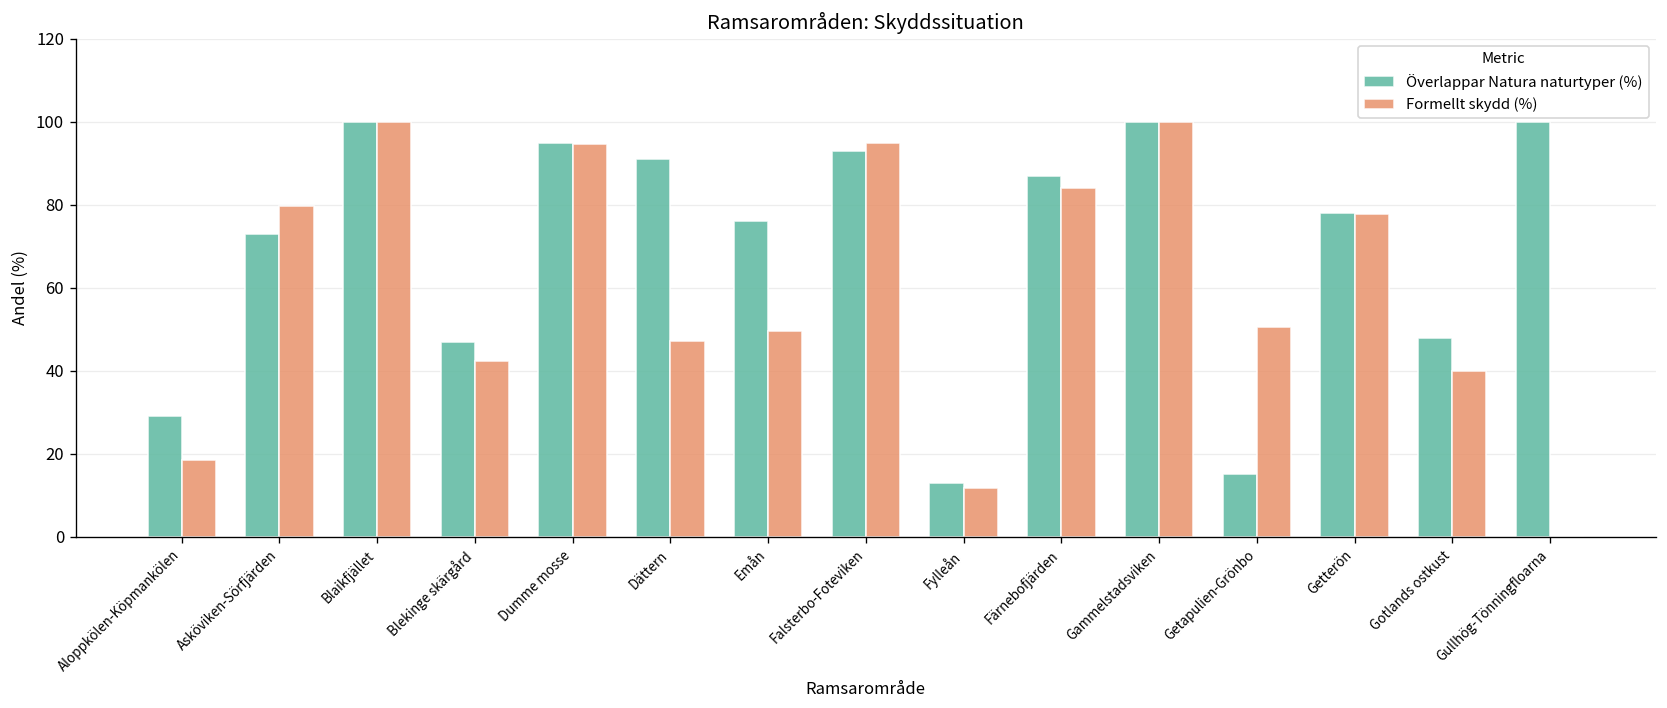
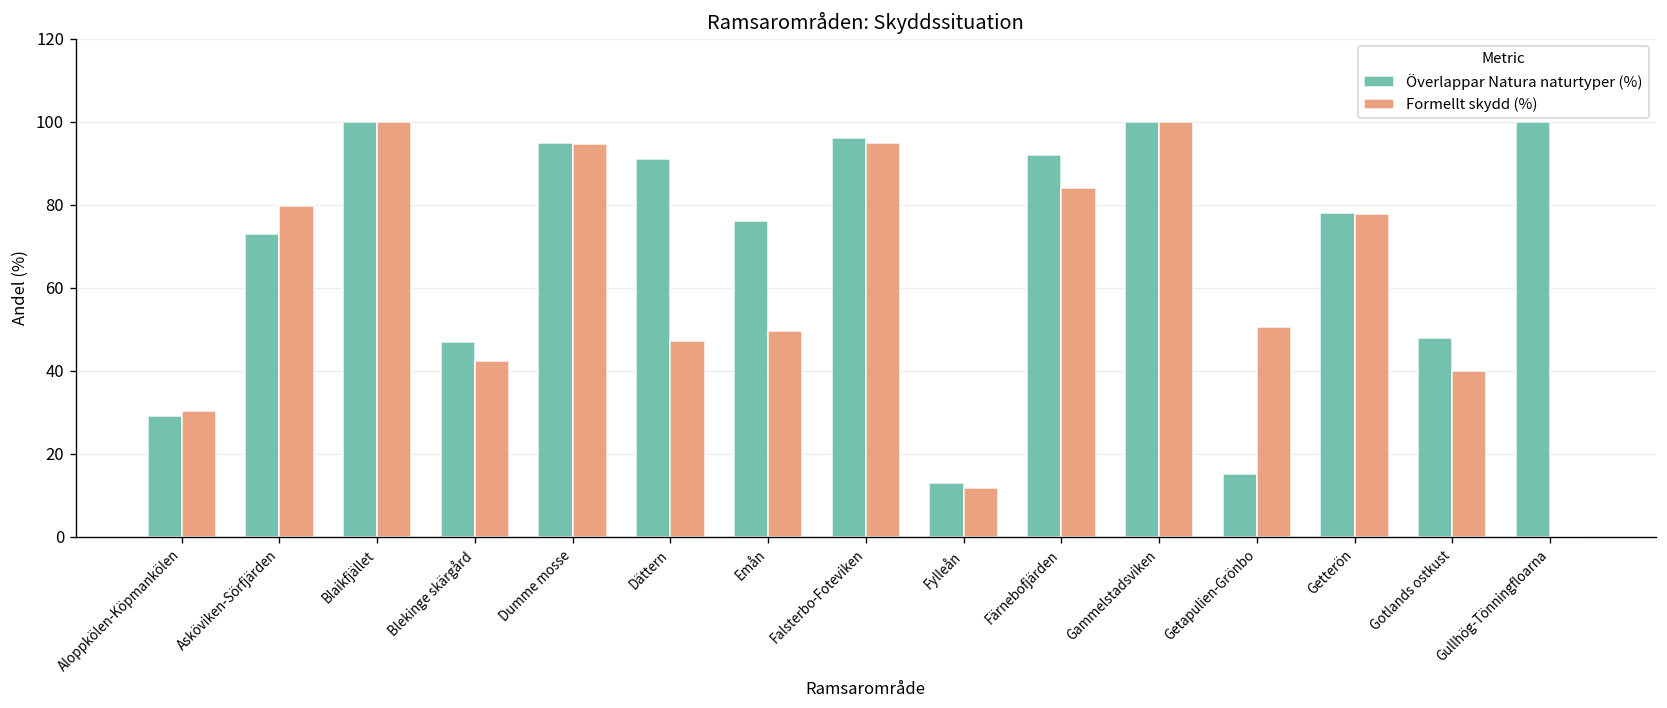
Formellt skydd (%), Aloppkölen-Köpmankölen: 19 -> 30
Överlappar Natura naturtyper (%), Falsterbo-Foteviken: 93 -> 96
Överlappar Natura naturtyper (%), Färnebofjärden: 87 -> 92
